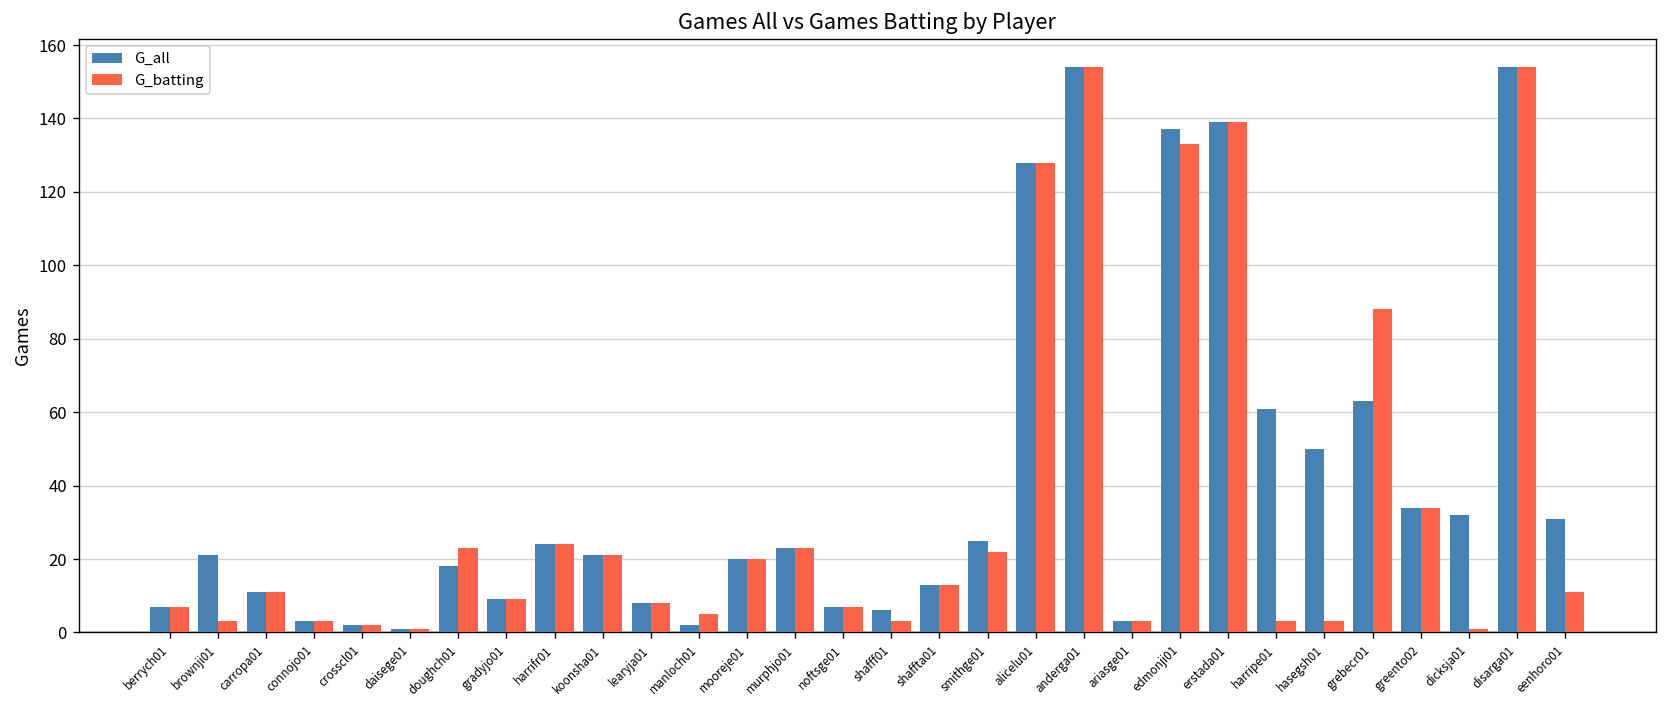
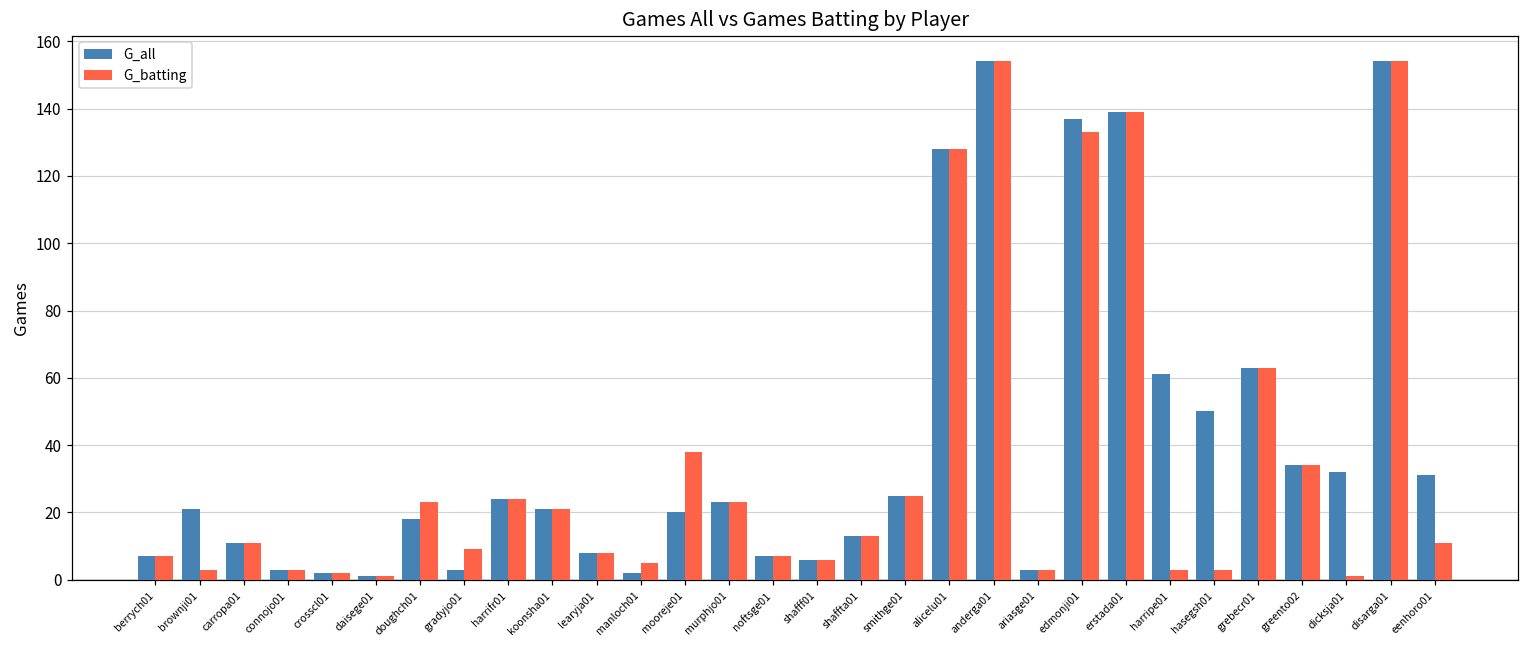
G_all, gradyjo01: 9 -> 3
G_batting, mooreje01: 20 -> 38
G_batting, shafff01: 3 -> 6
G_batting, smithge01: 22 -> 25
G_batting, grebecr01: 88 -> 63
